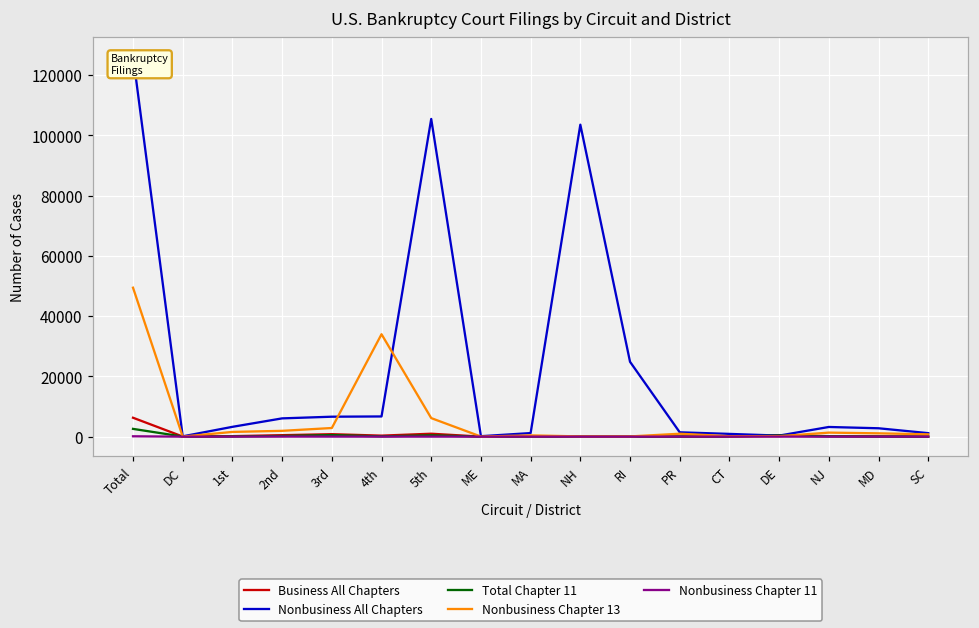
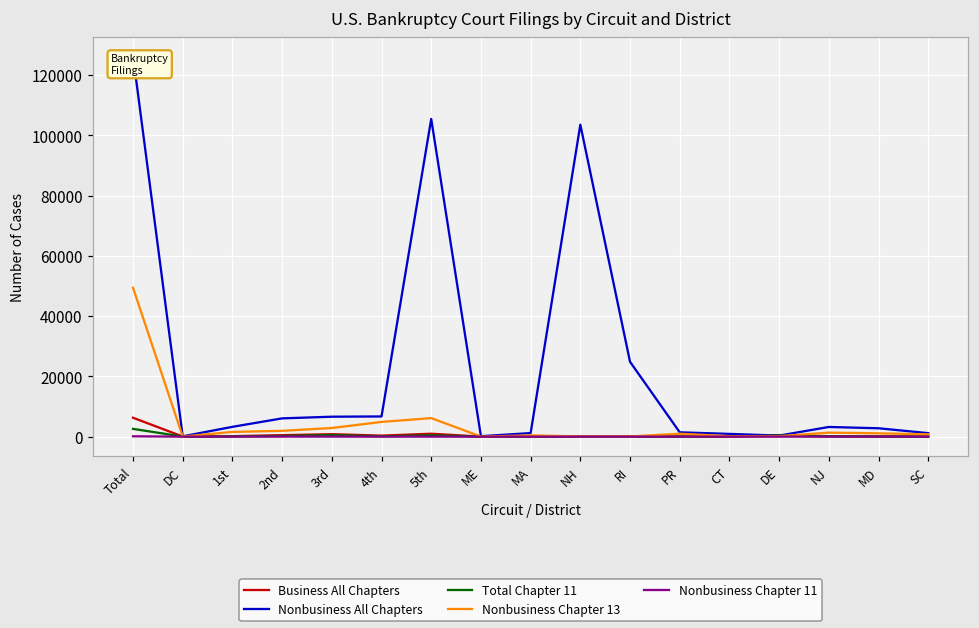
Nonbusiness Chapter 13, 4th: 34000 -> 5000
